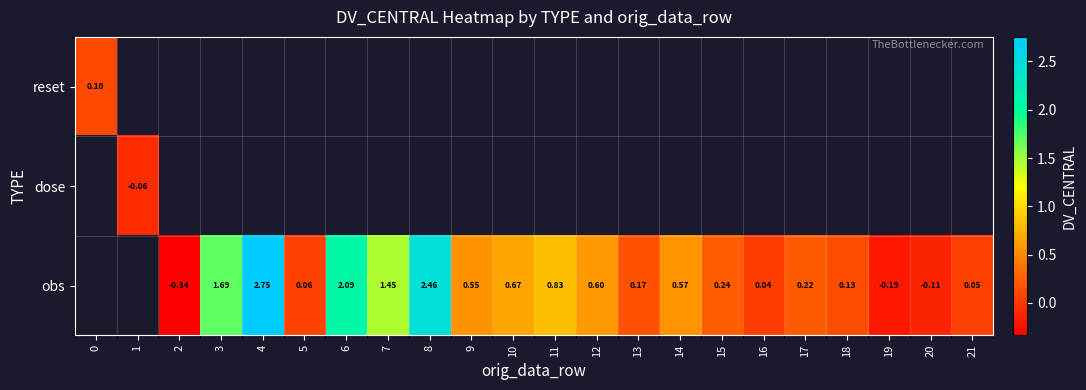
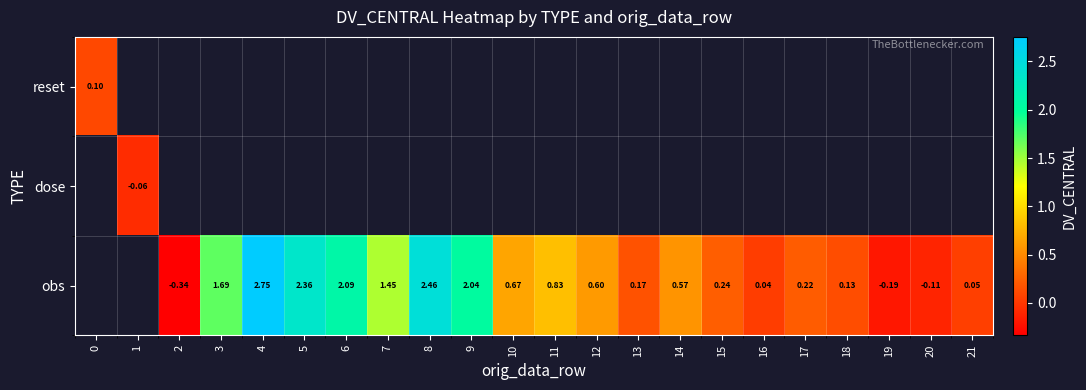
obs, 5: 0.06 -> 2.36
obs, 9: 0.55 -> 2.04
